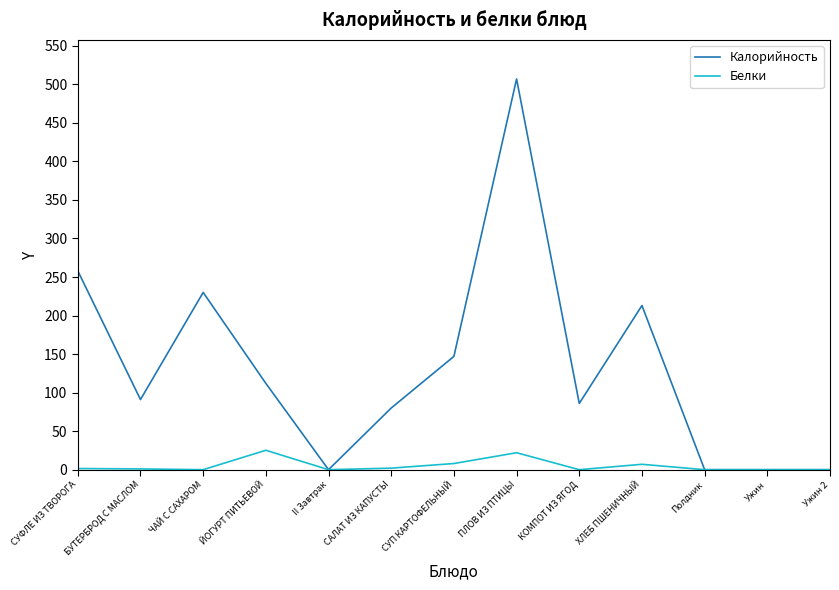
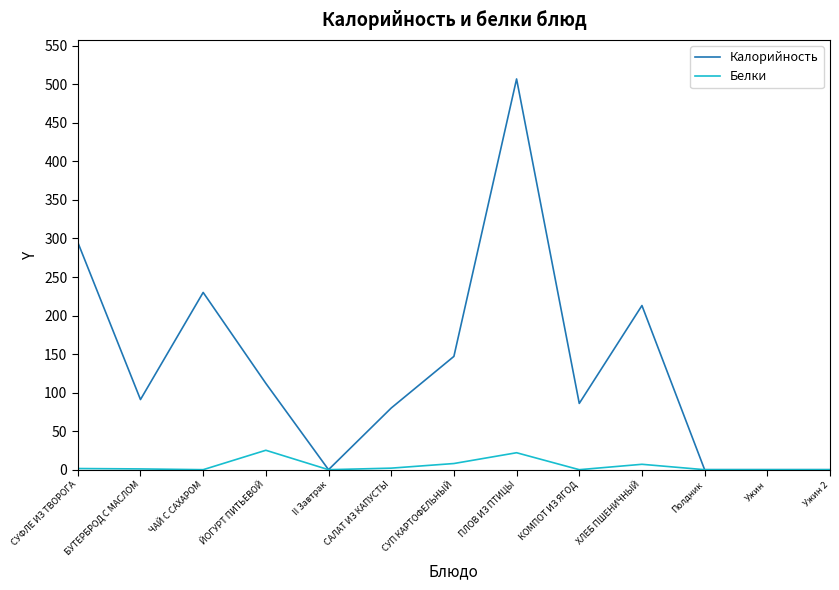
Калорийность, СУФЛЕ ИЗ ТВОРОГА: 260 -> 300
